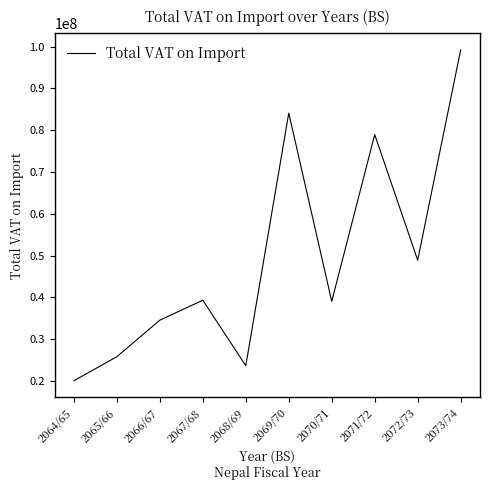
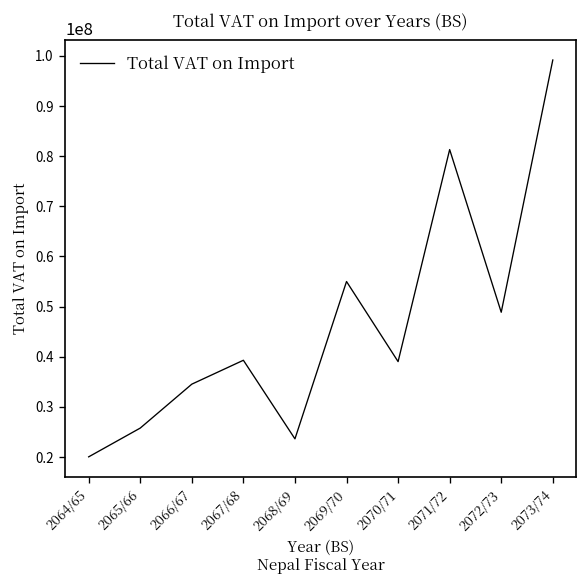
2069/70: 84000000 -> 55000000
2071/72: 79000000 -> 81000000
